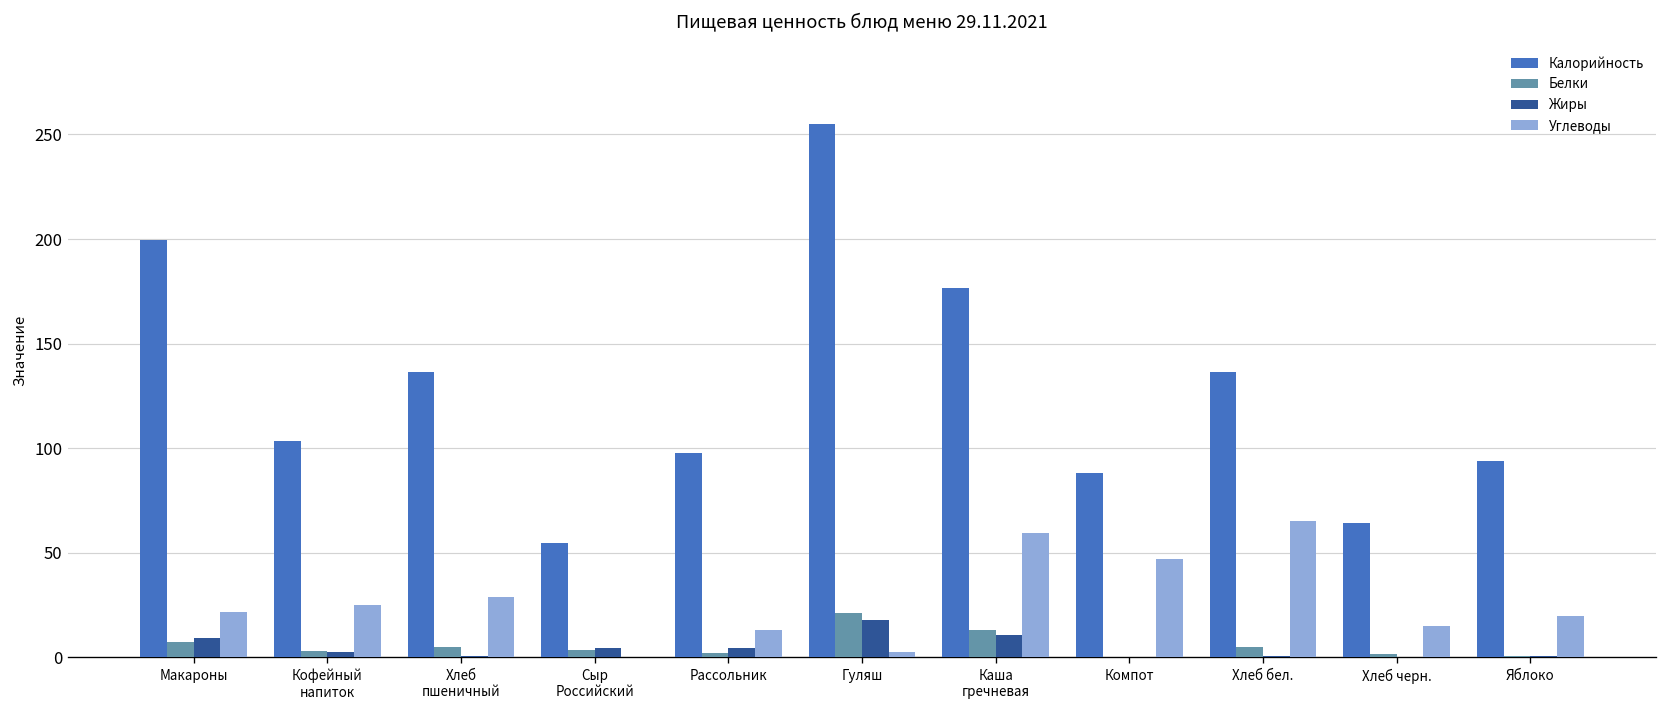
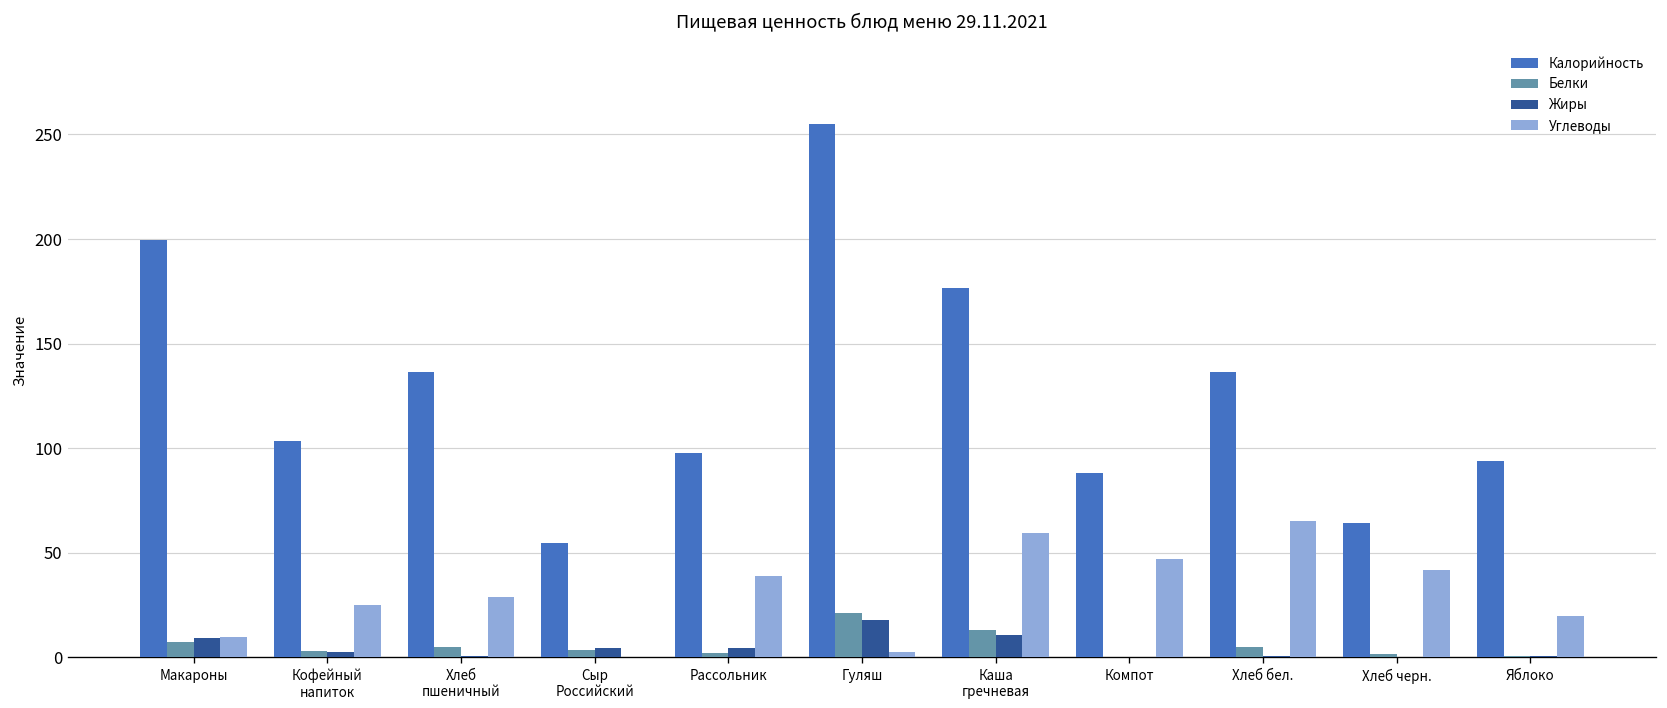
Углеводы, Макароны: 22 -> 10
Углеводы, Рассольник: 13 -> 39
Углеводы, Хлеб черн.: 15 -> 42
